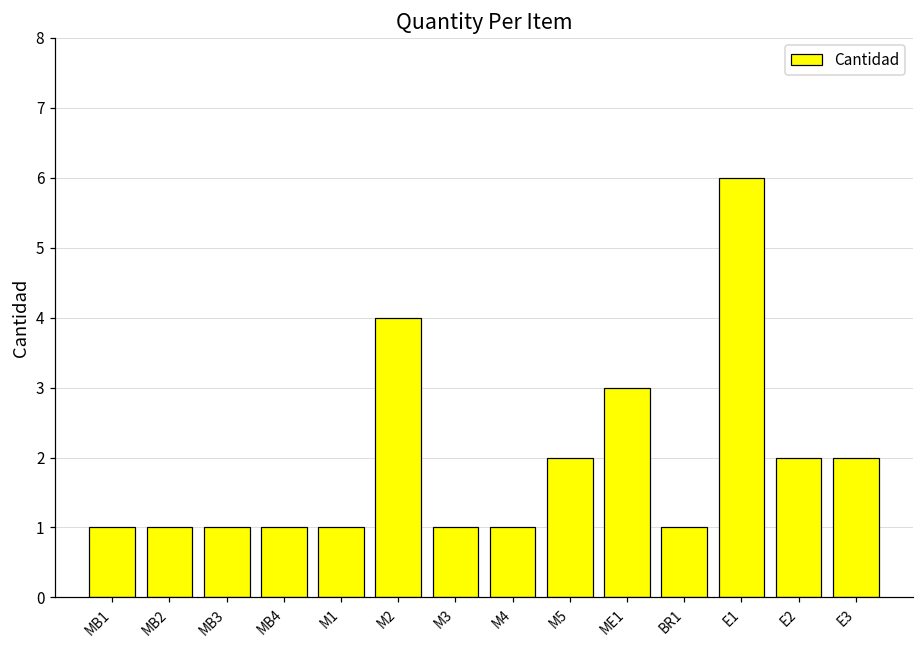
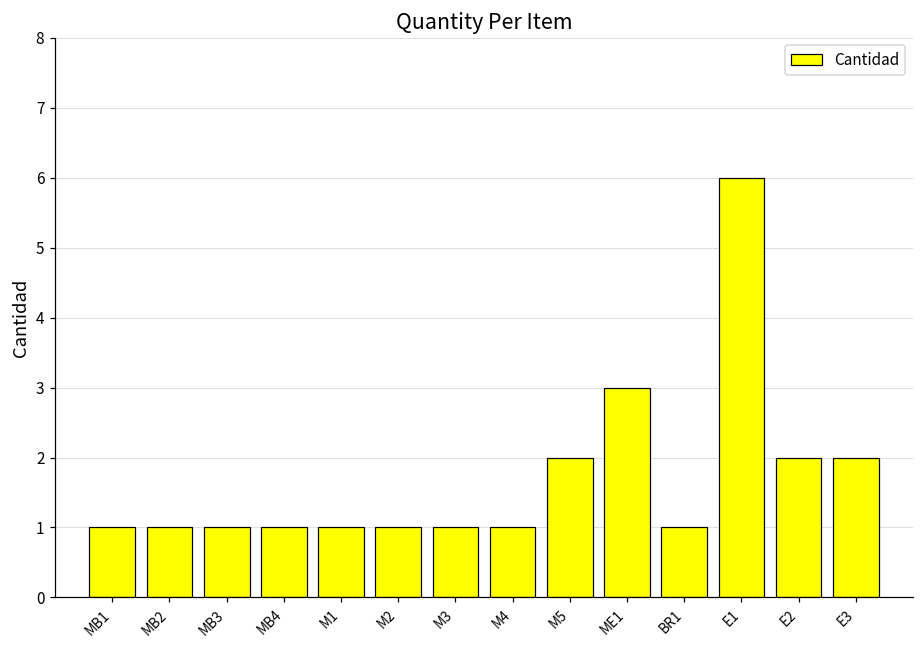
M2: 4 -> 1
